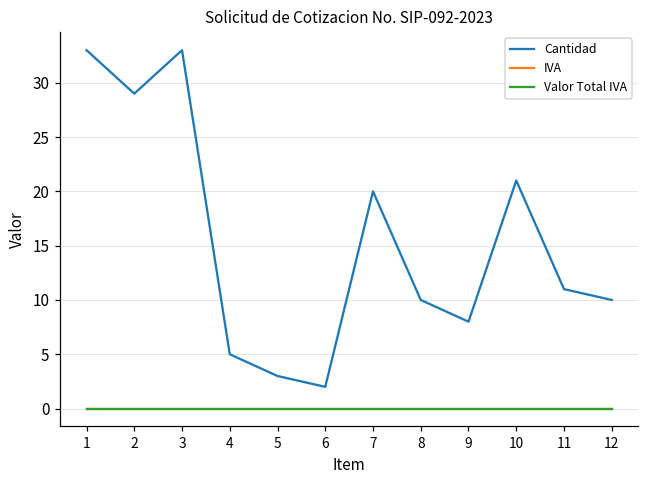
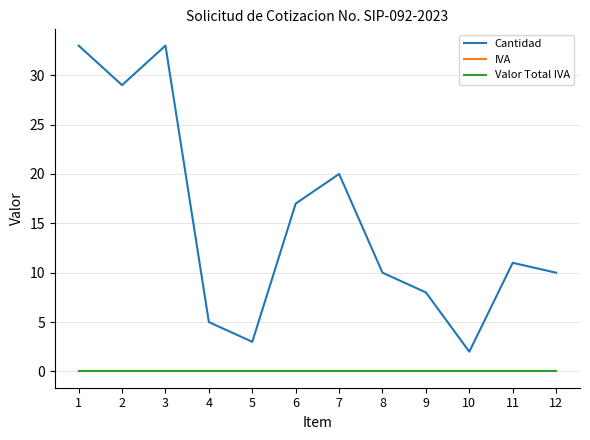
Cantidad, 6: 2 -> 17
Cantidad, 10: 21 -> 2
